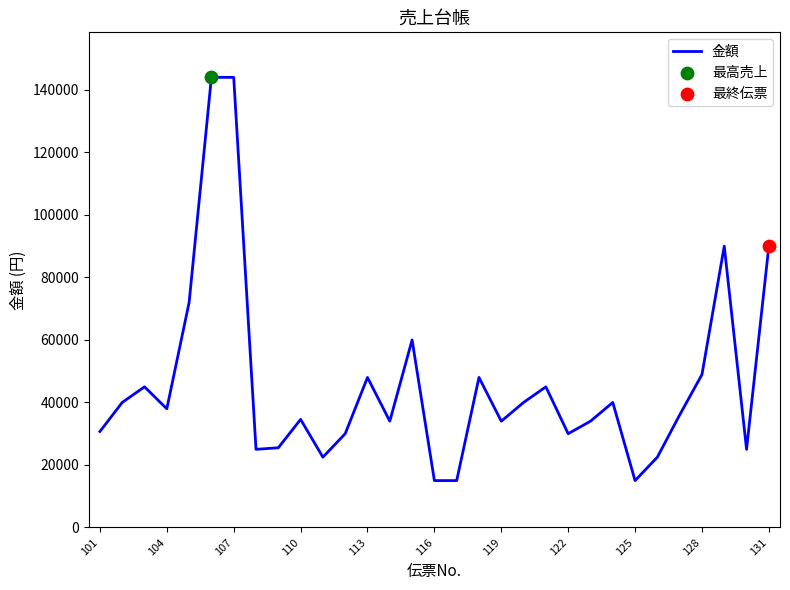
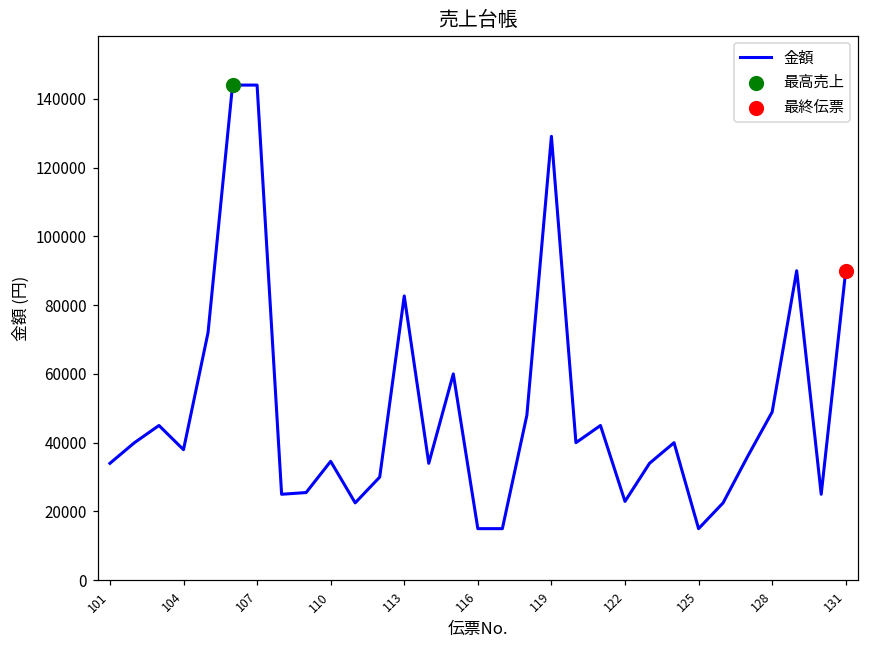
金額, 101: 31000 -> 34000
金額, 113: 48000 -> 83000
金額, 119: 34000 -> 129000
金額, 122: 30000 -> 23000
